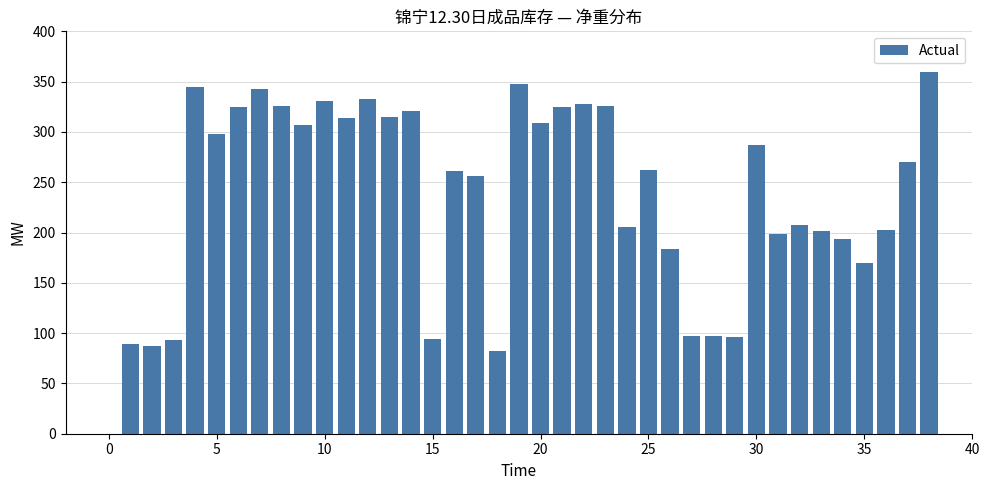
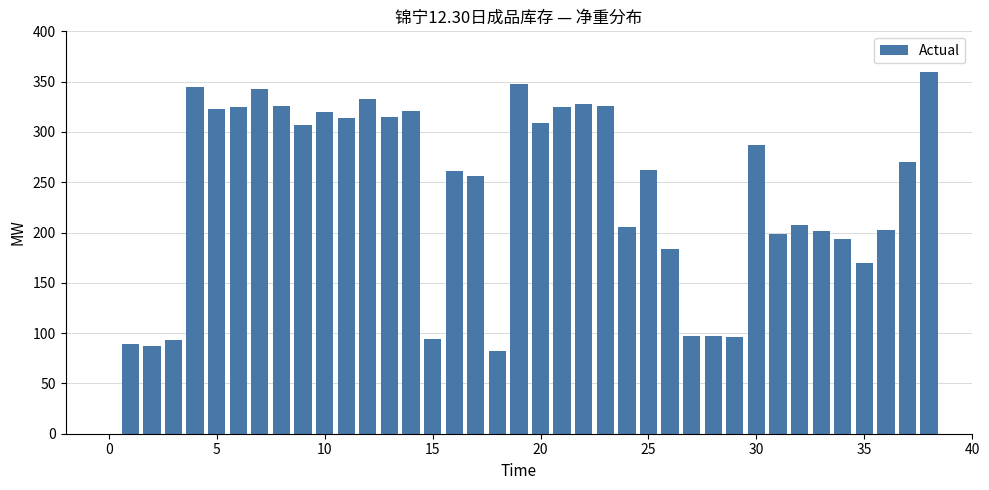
5: 298 -> 323
10: 331 -> 320
